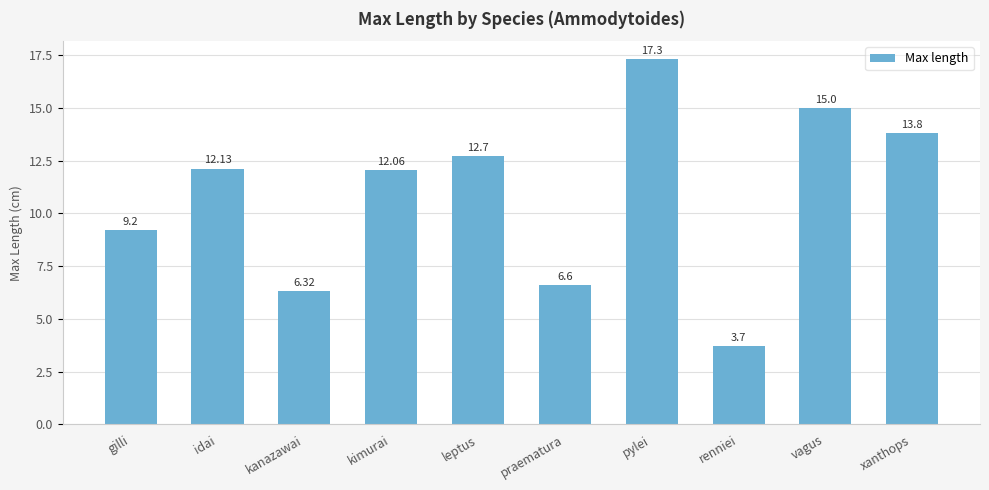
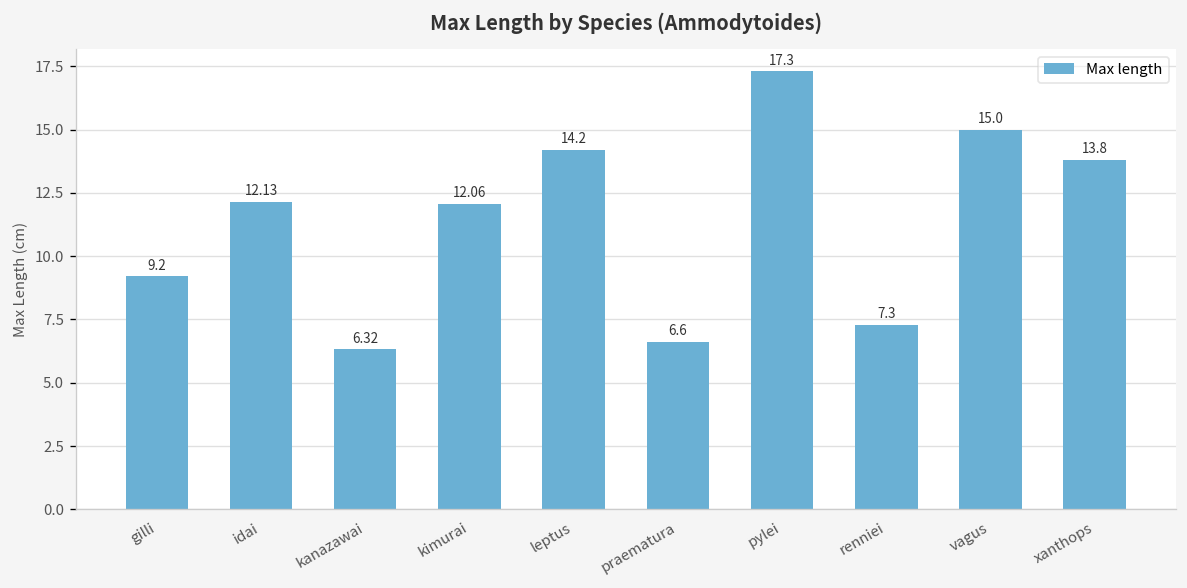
leptus: 12.7 -> 14.2
renniei: 3.7 -> 7.3
